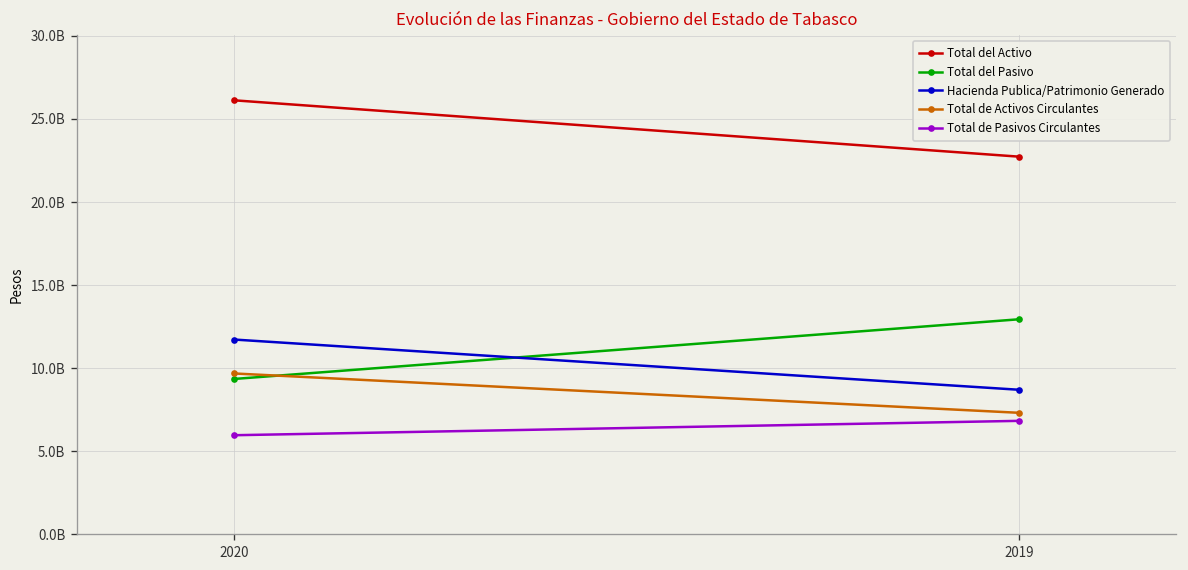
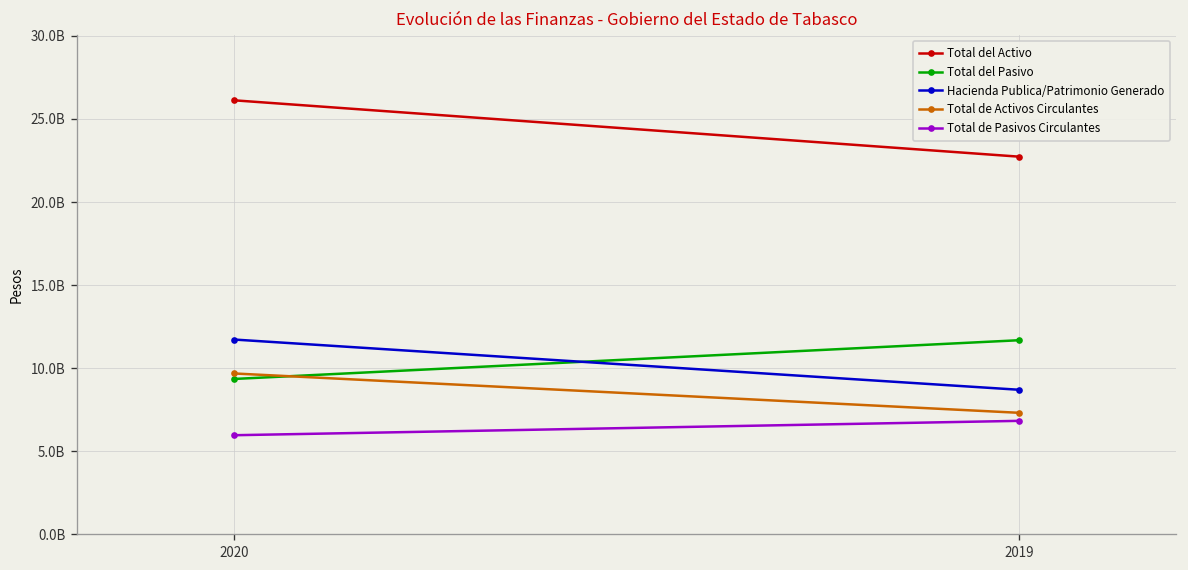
Total del Pasivo, 2019: 12900000000 -> 11700000000
